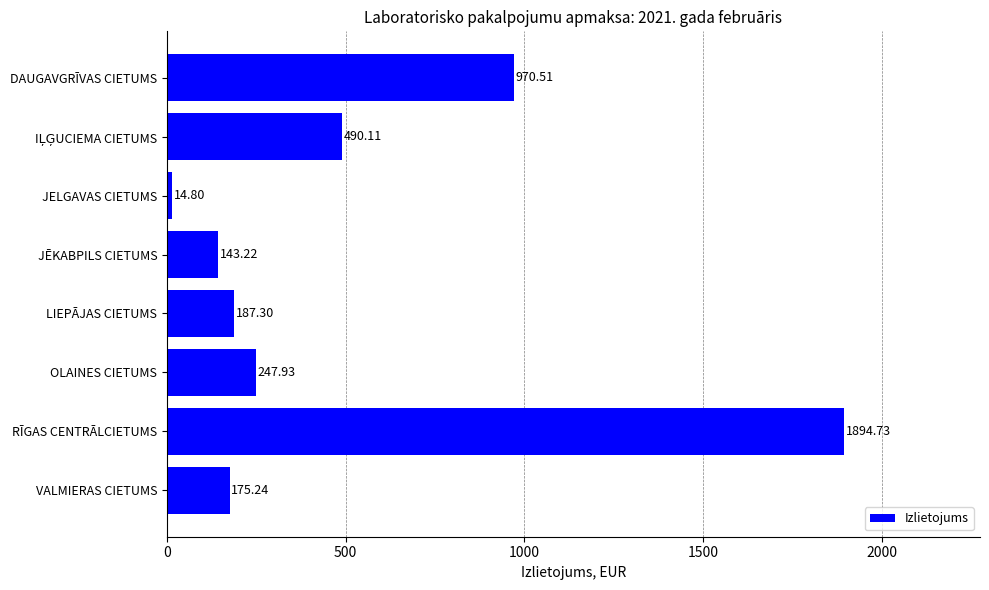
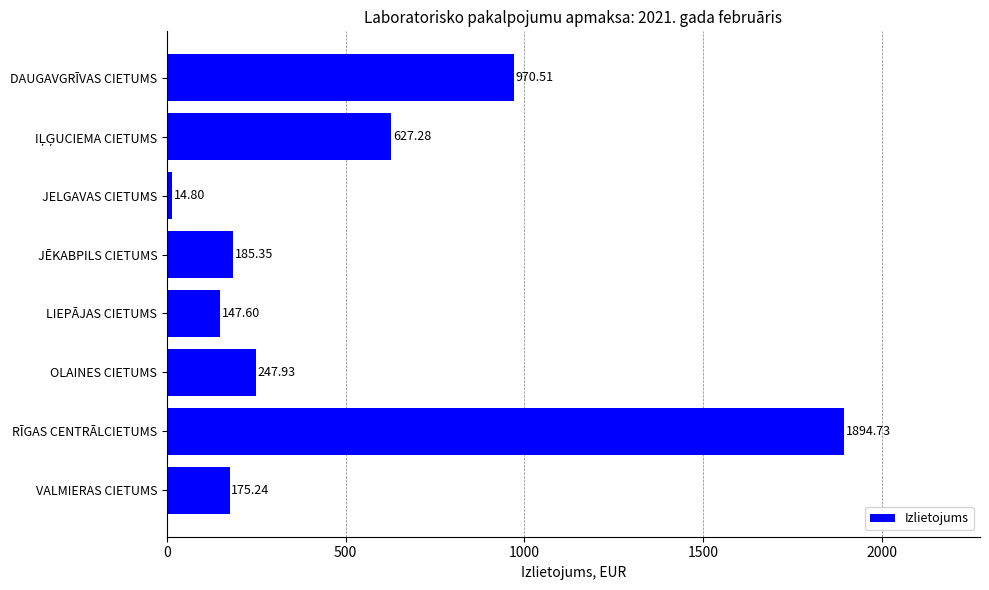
IĻĢUCIEMA CIETUMS: 490.11 -> 627.28
JĒKABPILS CIETUMS: 143.22 -> 185.35
LIEPĀJAS CIETUMS: 187.30 -> 147.60
